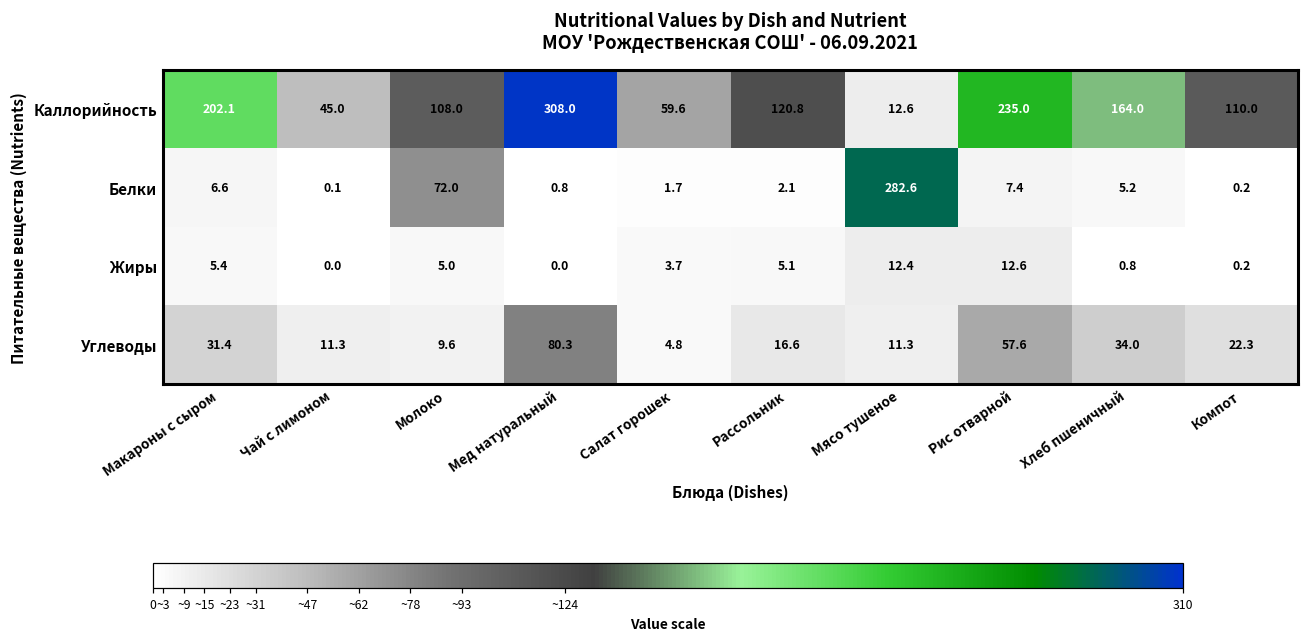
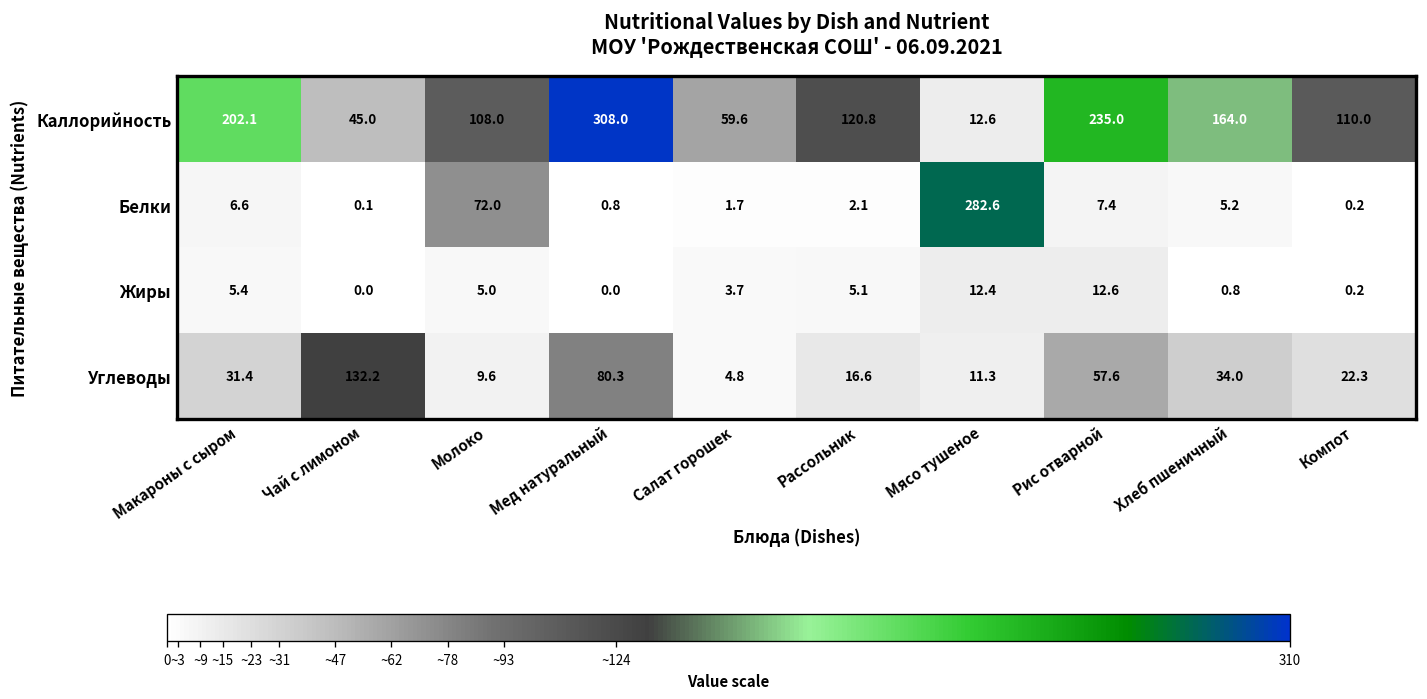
Углеводы, Чай с лимоном: 11.3 -> 132.2
